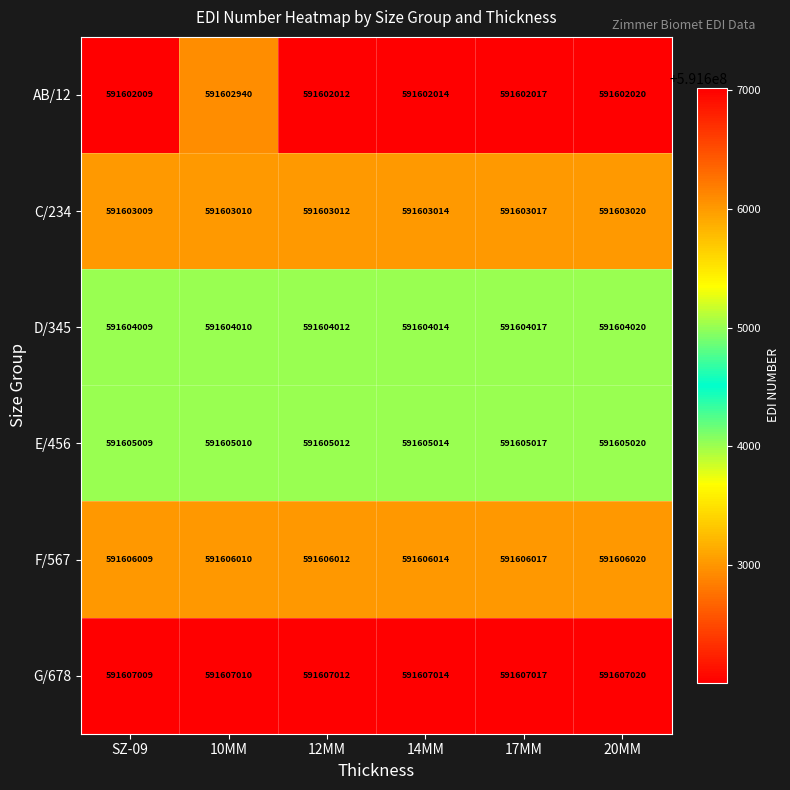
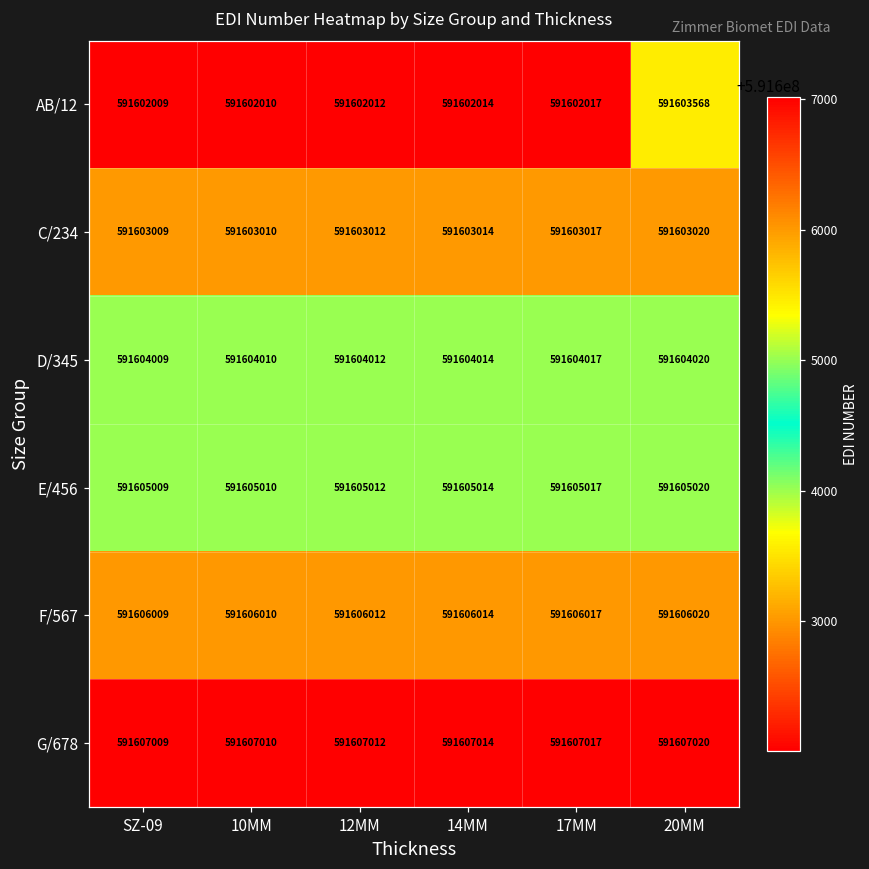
AB/12, 10MM: 591602940 -> 591602010
AB/12, 20MM: 591602020 -> 591603568
